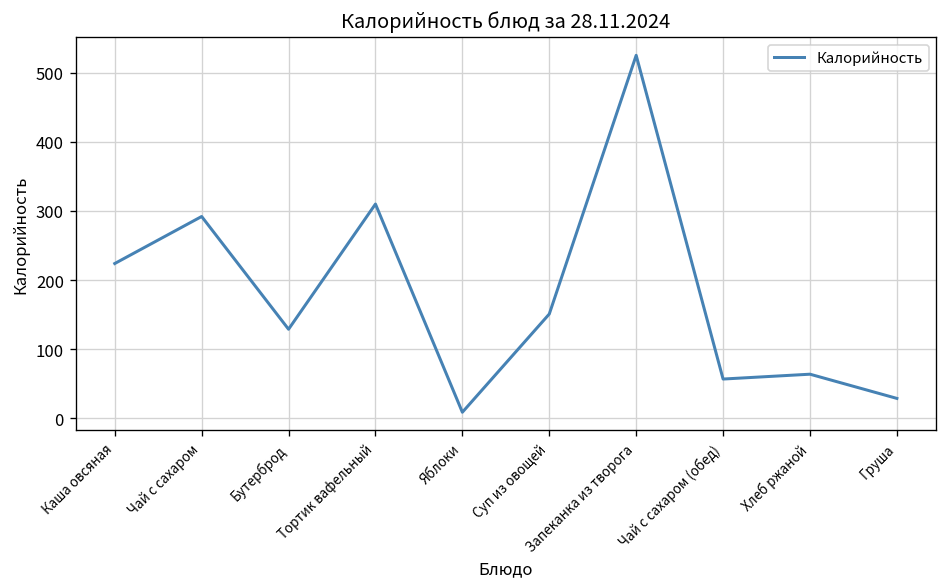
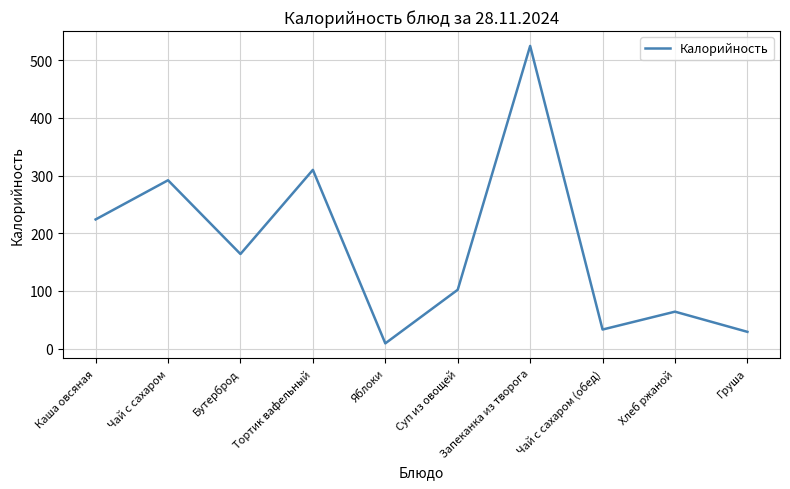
Бутерброд: 130 -> 160
Суп из овощей: 150 -> 100
Чай с сахаром (обед): 60 -> 30
